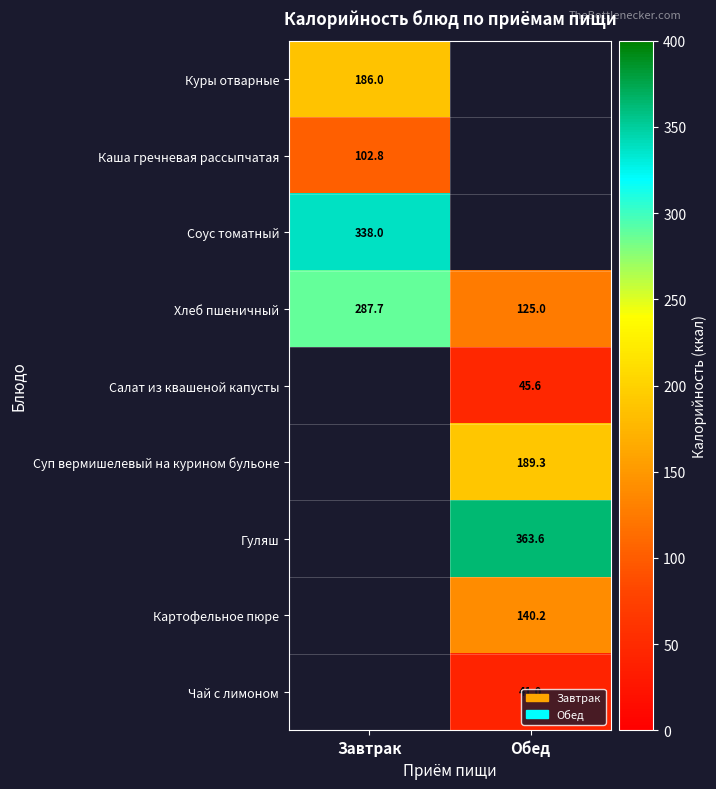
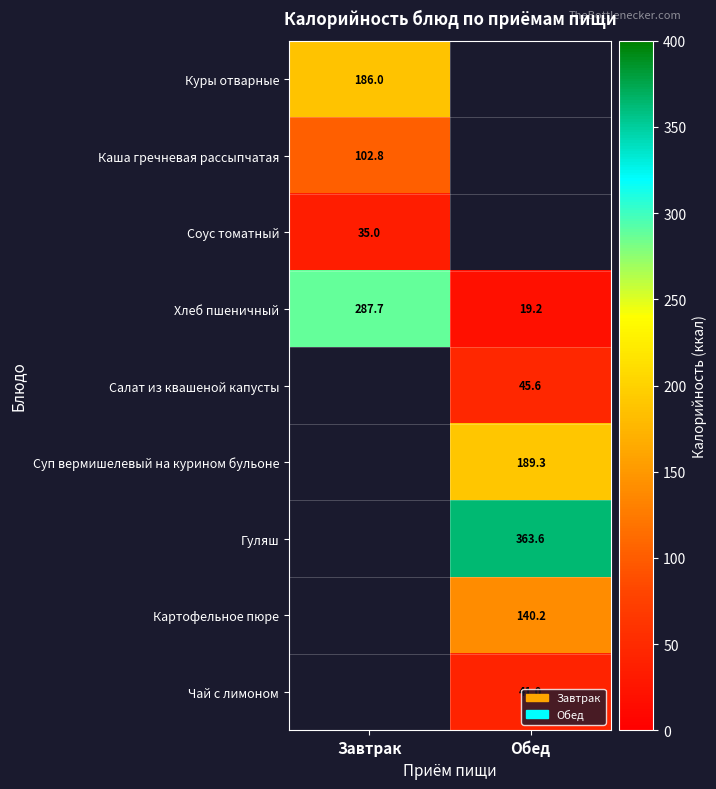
Соус томатный, Завтрак: 338.0 -> 35.0
Хлеб пшеничный, Обед: 125.0 -> 19.2
